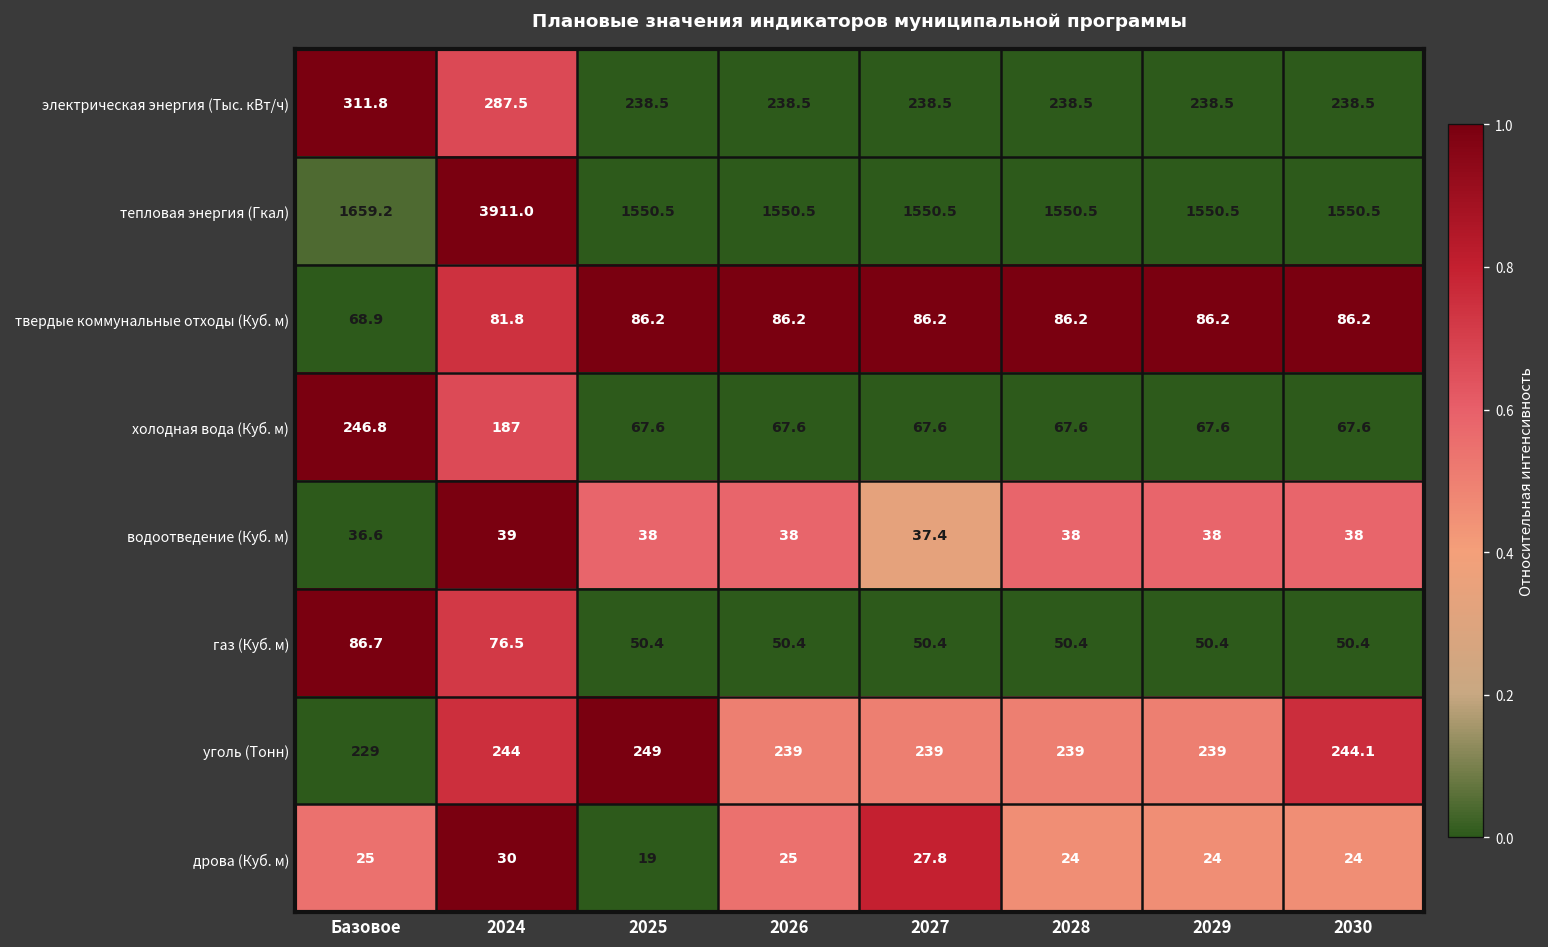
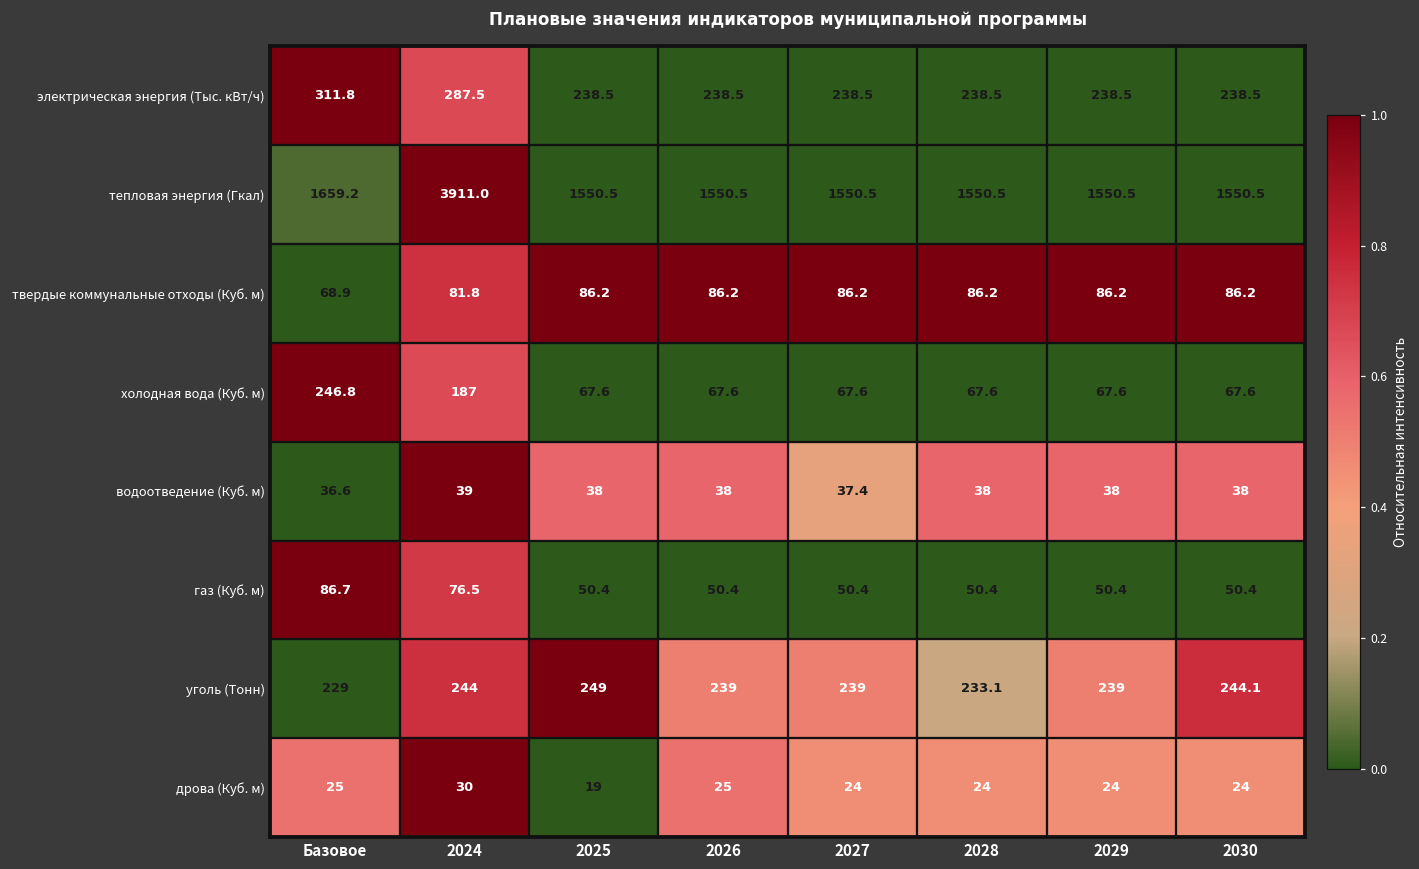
уголь (Тонн), 2028: 239 -> 233.1
дрова (Куб. м), 2027: 27.8 -> 24
